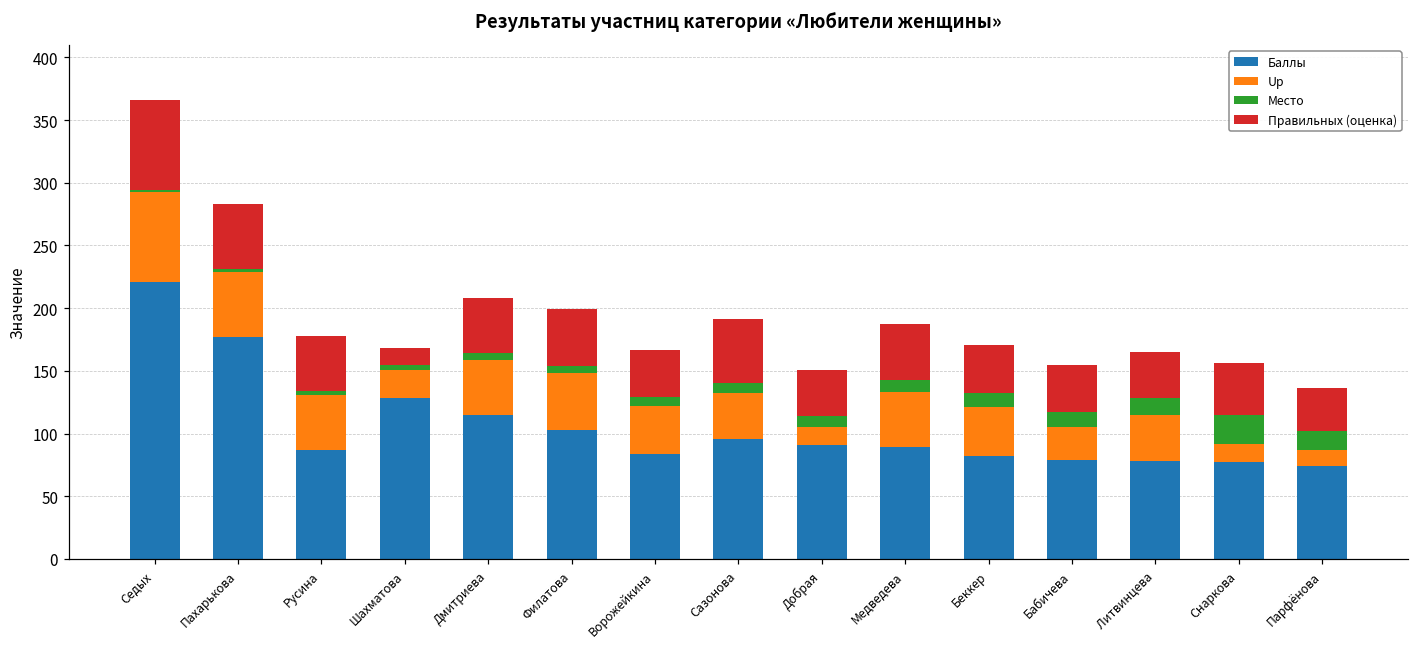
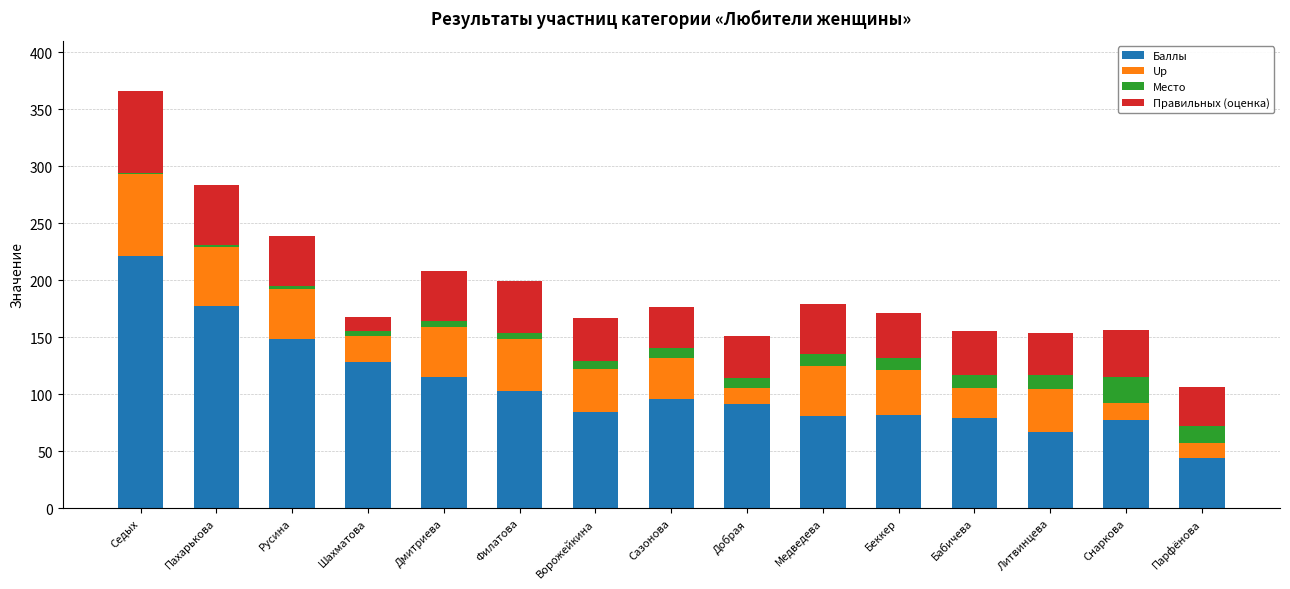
Баллы, Русина: 87 -> 148
Правильных (оценка), Сазонова: 51 -> 36
Баллы, Медведева: 89 -> 81
Баллы, Литвинцева: 78 -> 67
Баллы, Парфëнова: 74 -> 44
